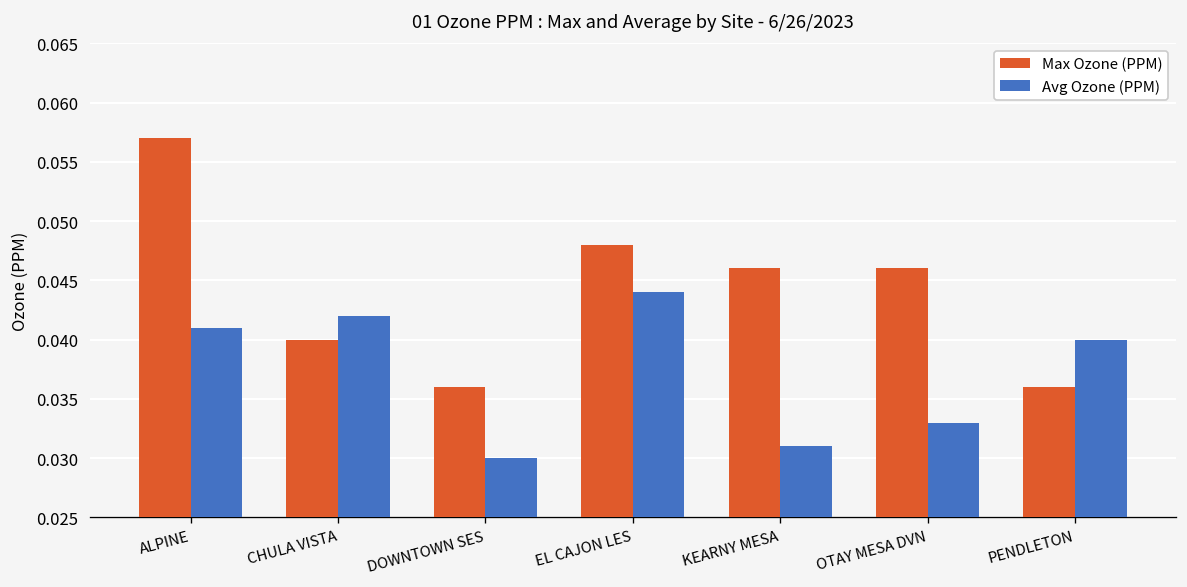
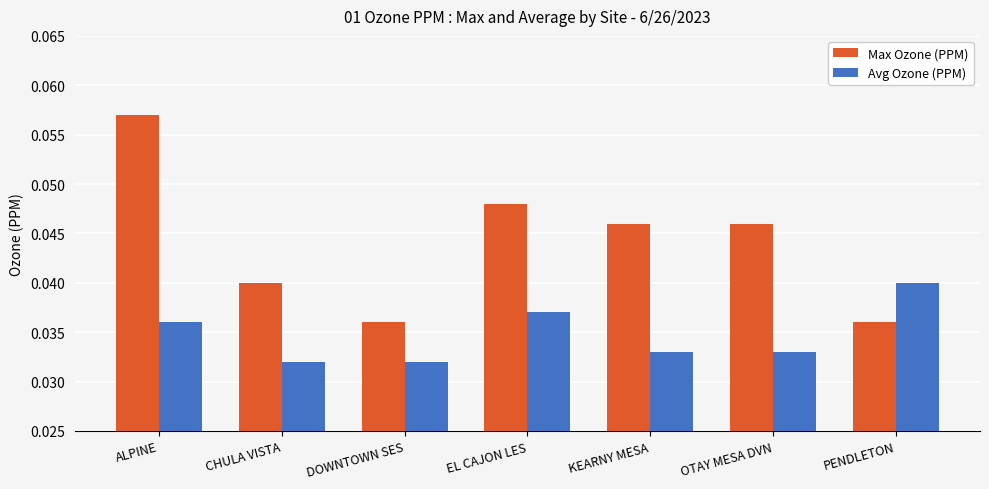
Avg Ozone (PPM), ALPINE: 0.041 -> 0.036
Avg Ozone (PPM), CHULA VISTA: 0.042 -> 0.032
Avg Ozone (PPM), DOWNTOWN SES: 0.030 -> 0.032
Avg Ozone (PPM), EL CAJON LES: 0.044 -> 0.037
Avg Ozone (PPM), KEARNY MESA: 0.031 -> 0.033
